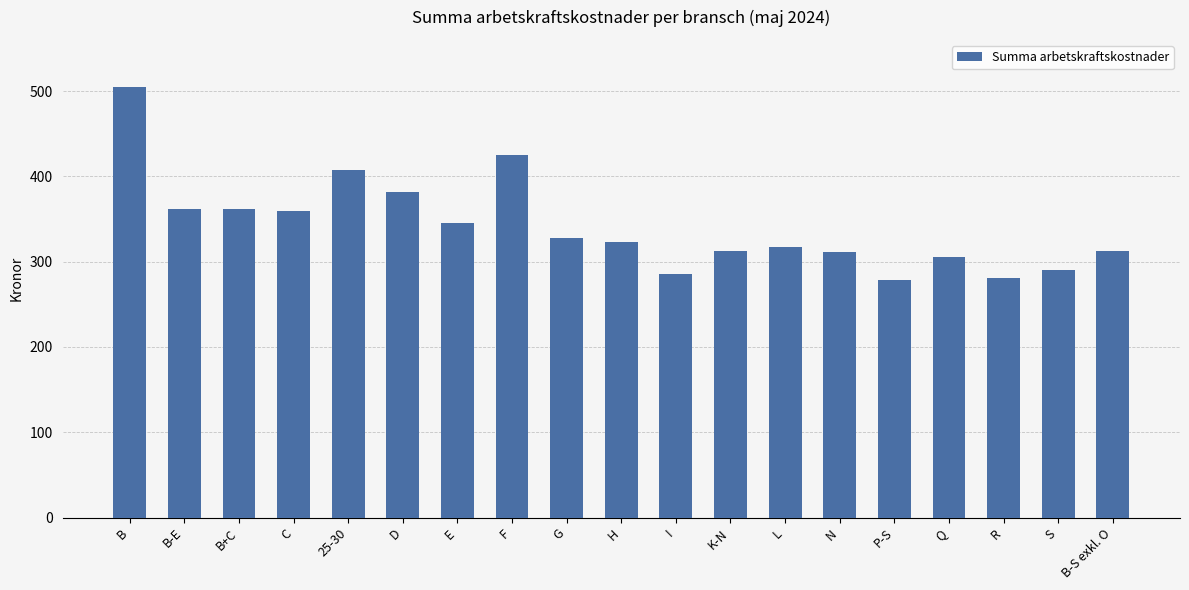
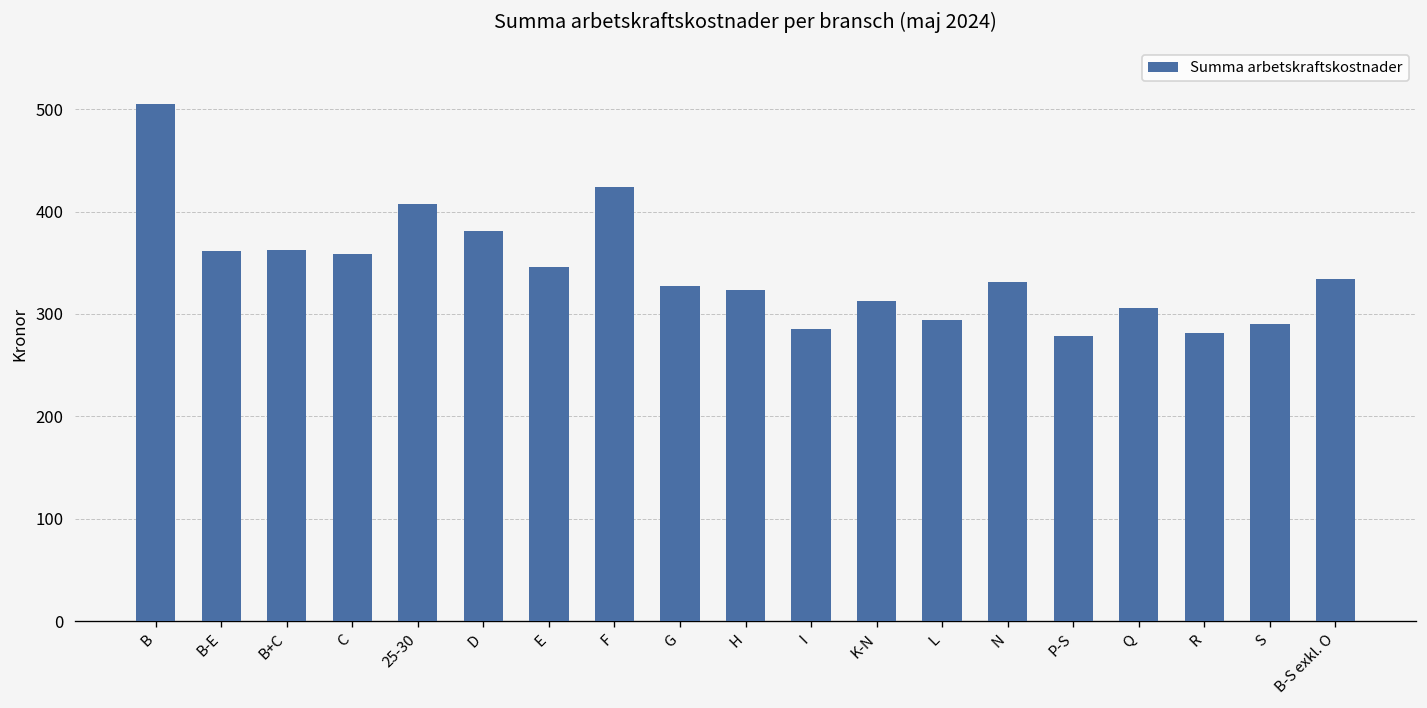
L: 320 -> 290
N: 310 -> 330
B-S exkl. O: 310 -> 330
